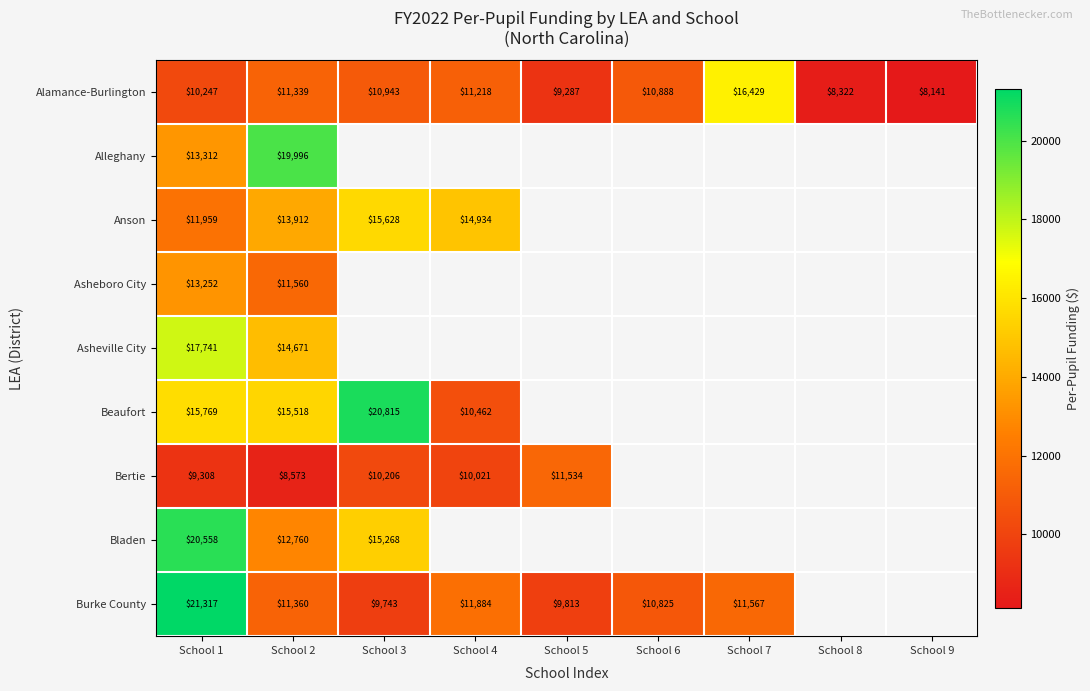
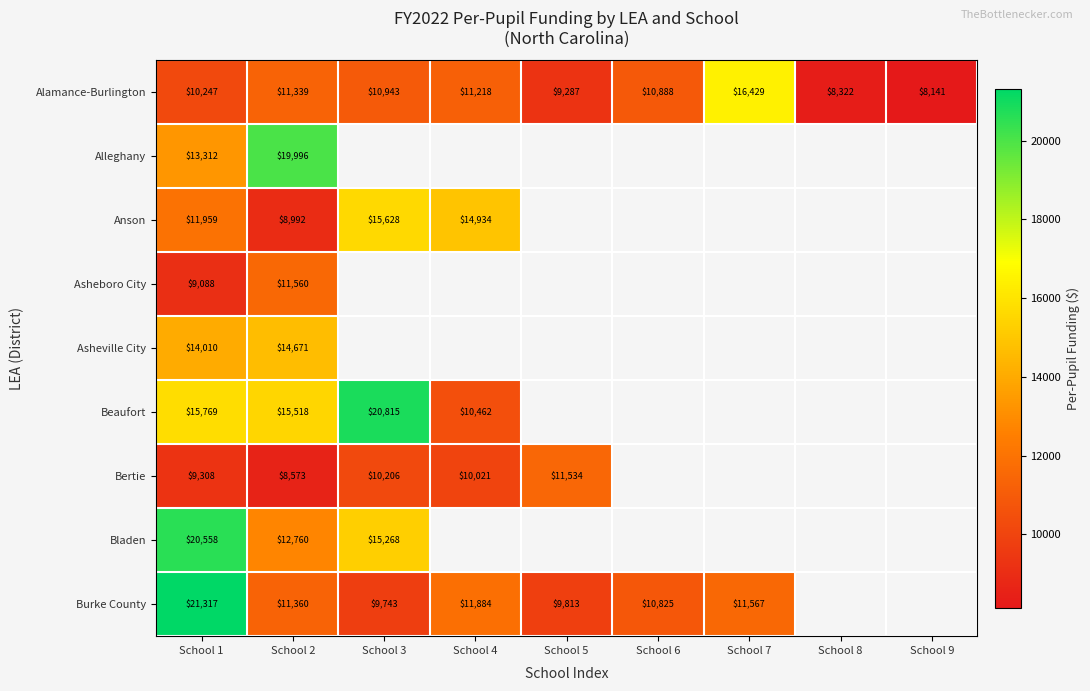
Anson, School 2: $13,912 -> $8,992
Asheboro City, School 1: $13,252 -> $9,088
Asheville City, School 1: $17,741 -> $14,010
